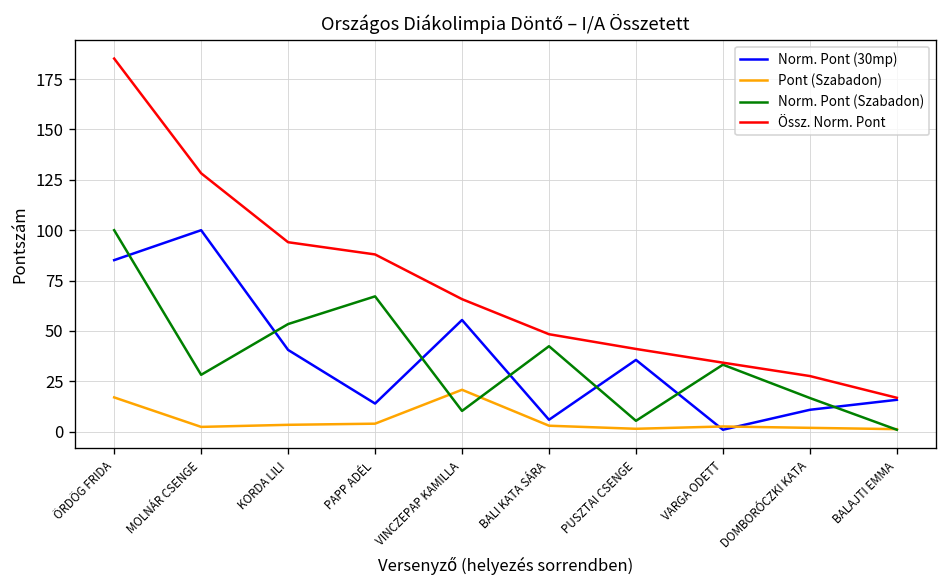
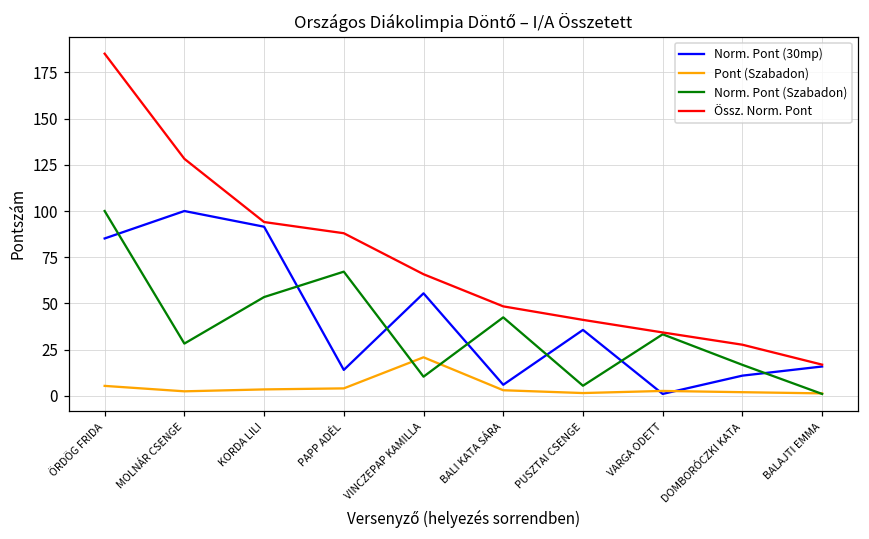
Pont (Szabadon), ÖRDÖG FRIDA: 17 -> 5
Norm. Pont (30mp), KORDA LILI: 41 -> 92
